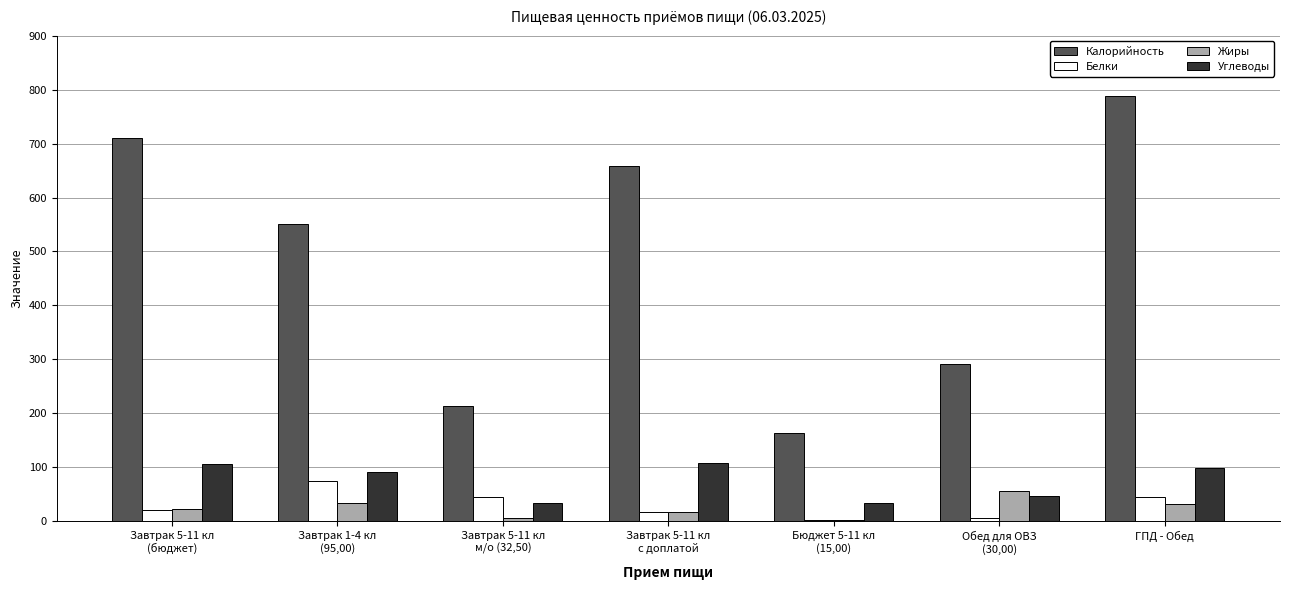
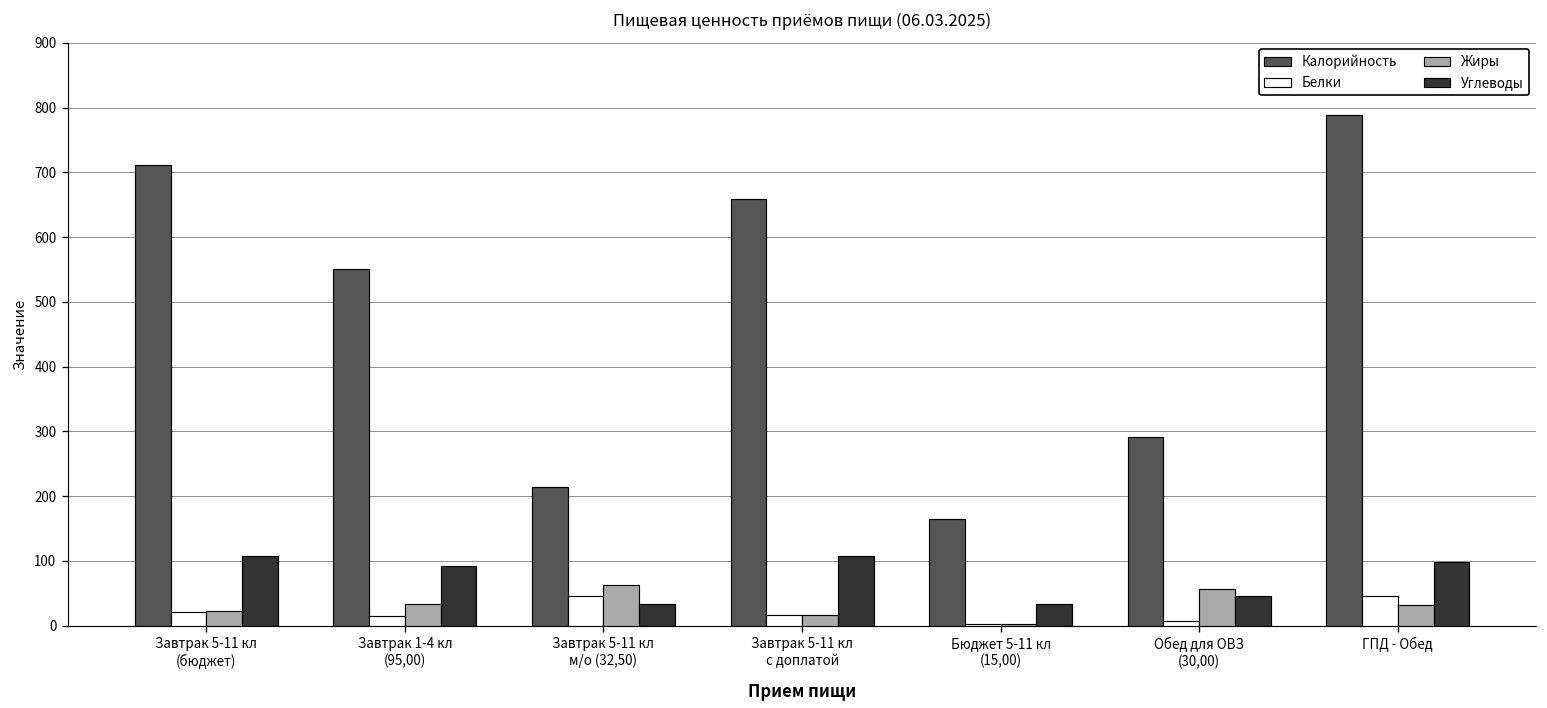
Белки, Завтрак 1-4 кл (95,00): 70 -> 20
Жиры, Завтрак 5-11 кл м/о (32,50): 10 -> 60
